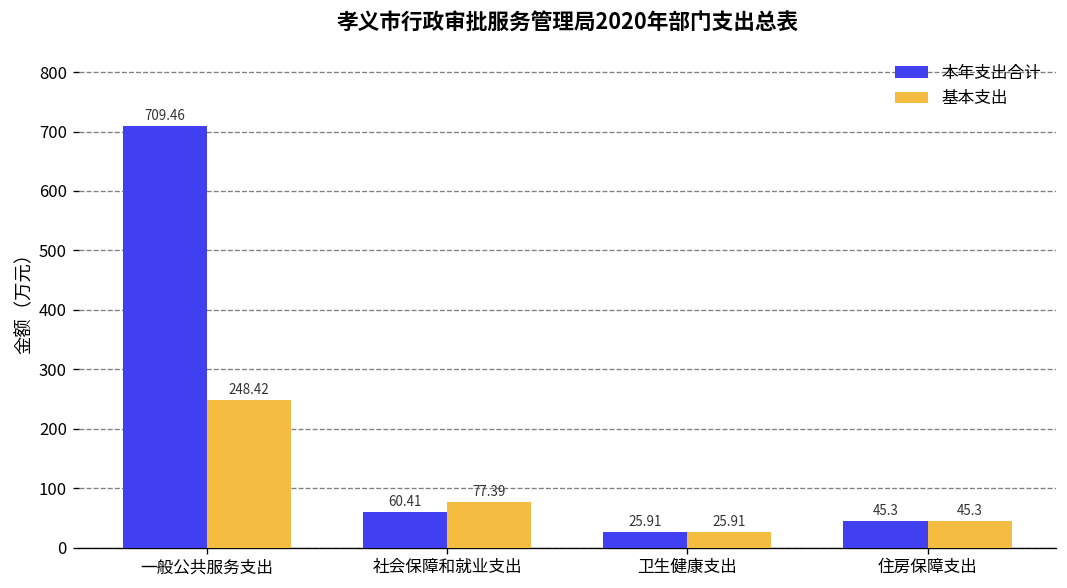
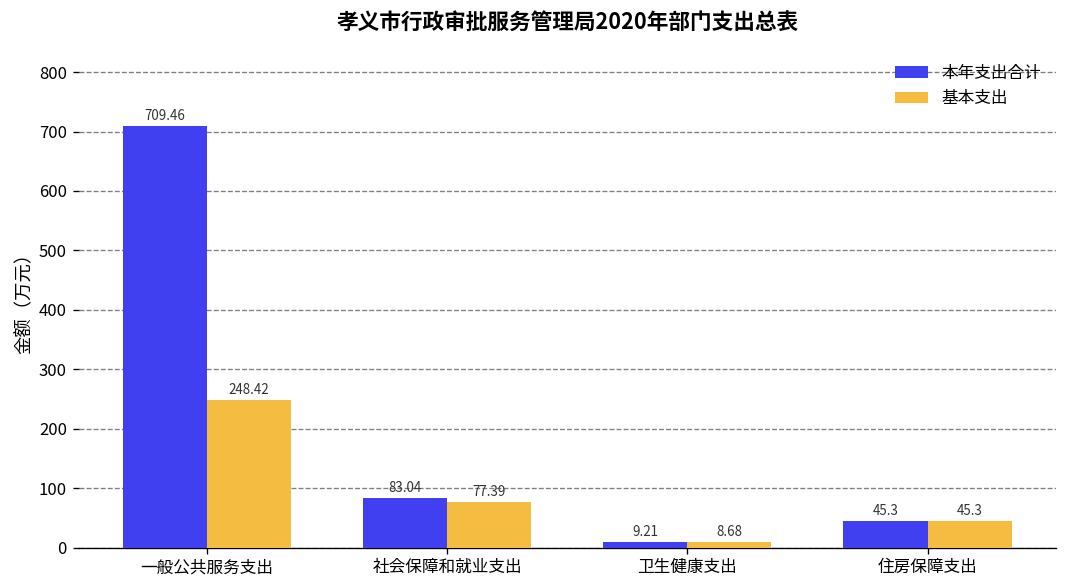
本年支出合计, 社会保障和就业支出: 60.41 -> 83.04
本年支出合计, 卫生健康支出: 25.91 -> 9.21
基本支出, 卫生健康支出: 25.91 -> 8.68
